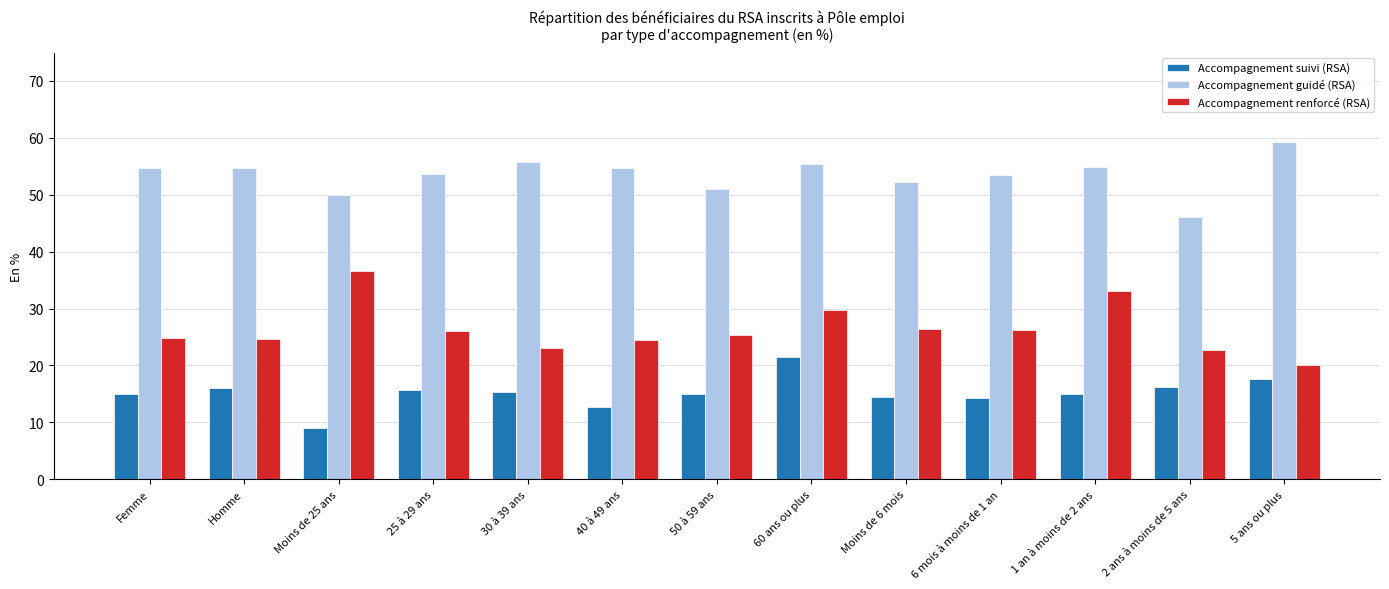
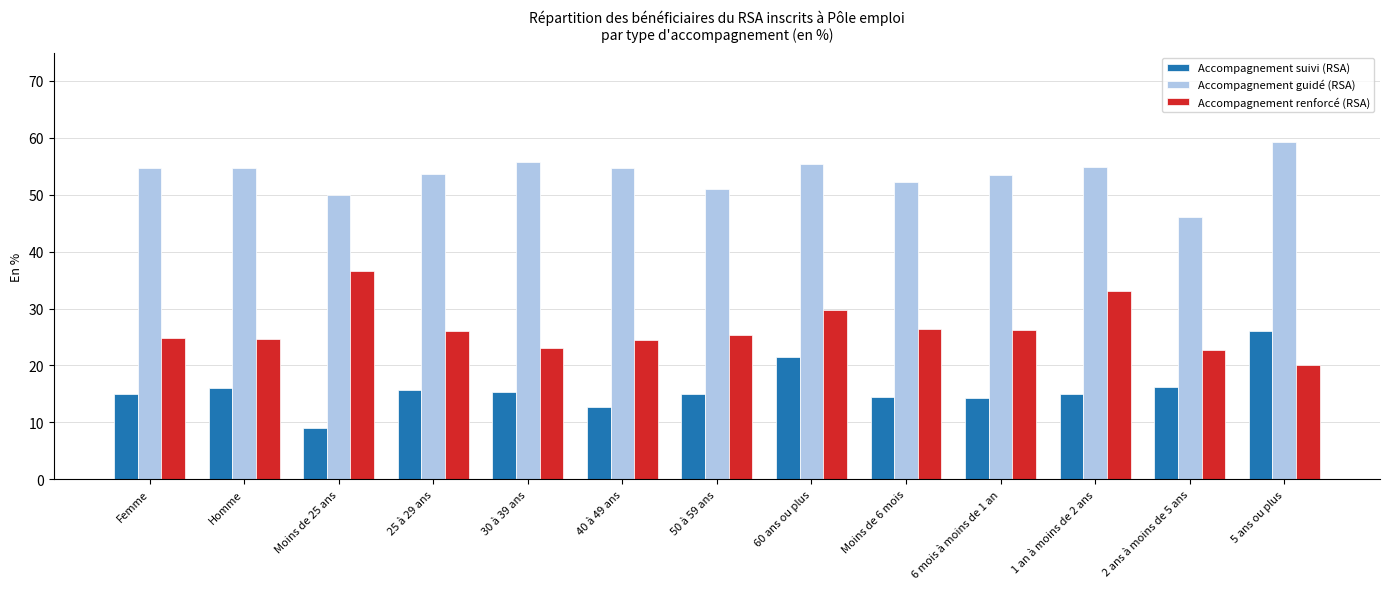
Accompagnement suivi (RSA), 5 ans ou plus: 18 -> 26
